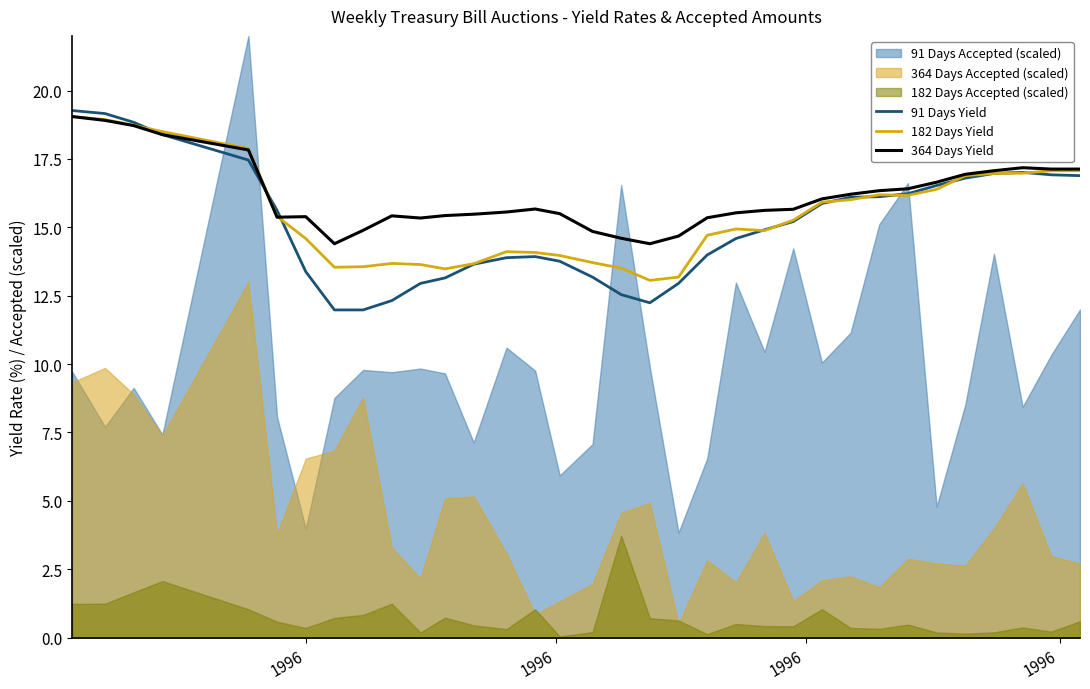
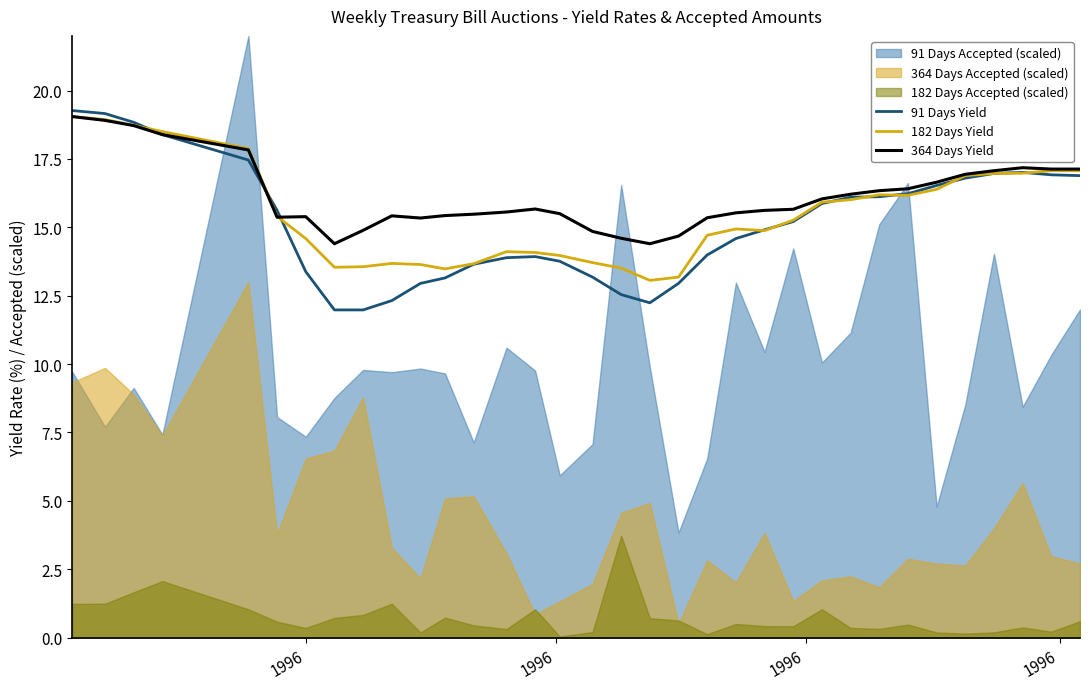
91 Days Accepted (scaled), 1996: 4.0 -> 7.3
